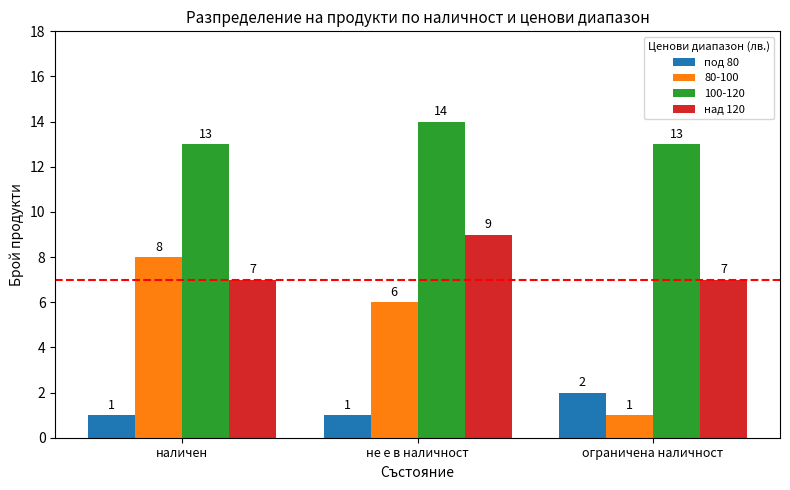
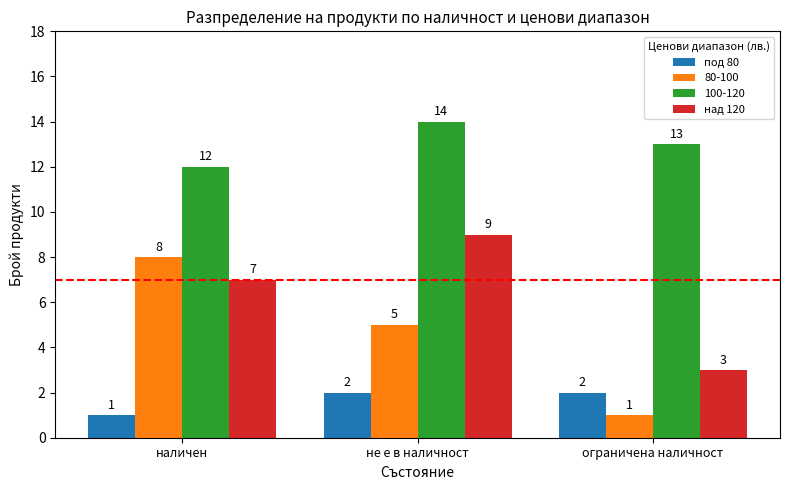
100-120, наличен: 13 -> 12
под 80, не е в наличност: 1 -> 2
80-100, не е в наличност: 6 -> 5
над 120, ограничена наличност: 7 -> 3
